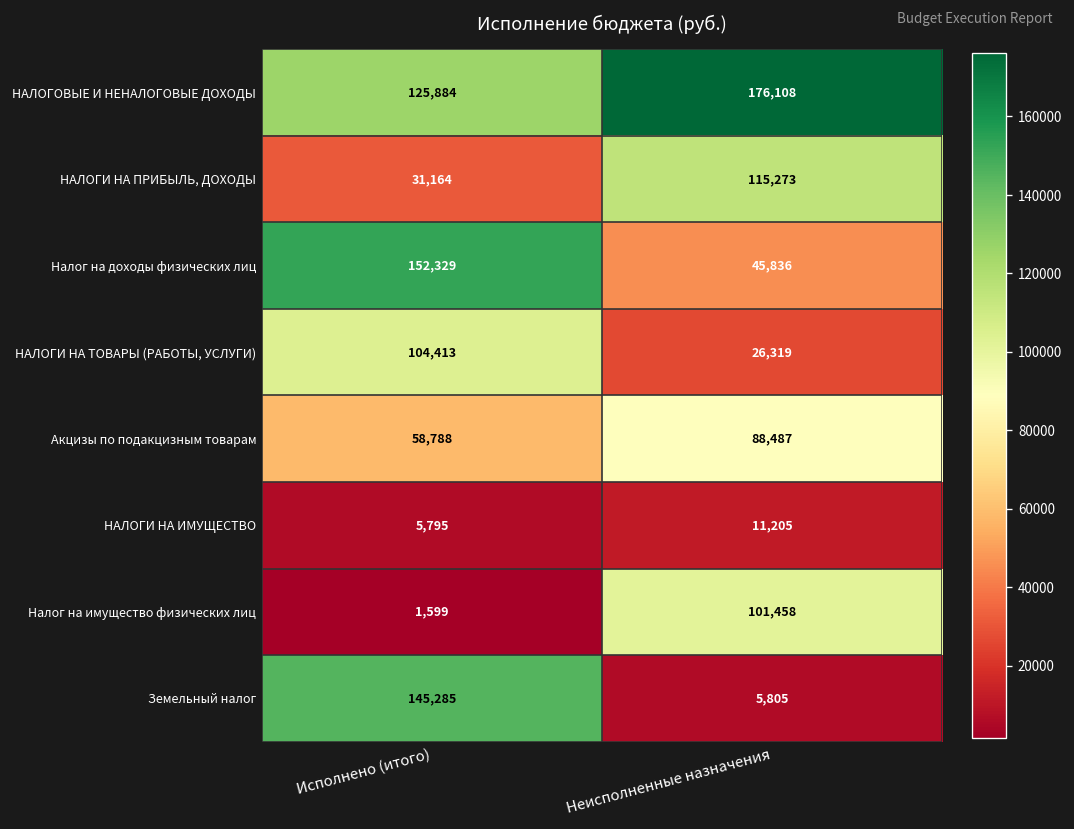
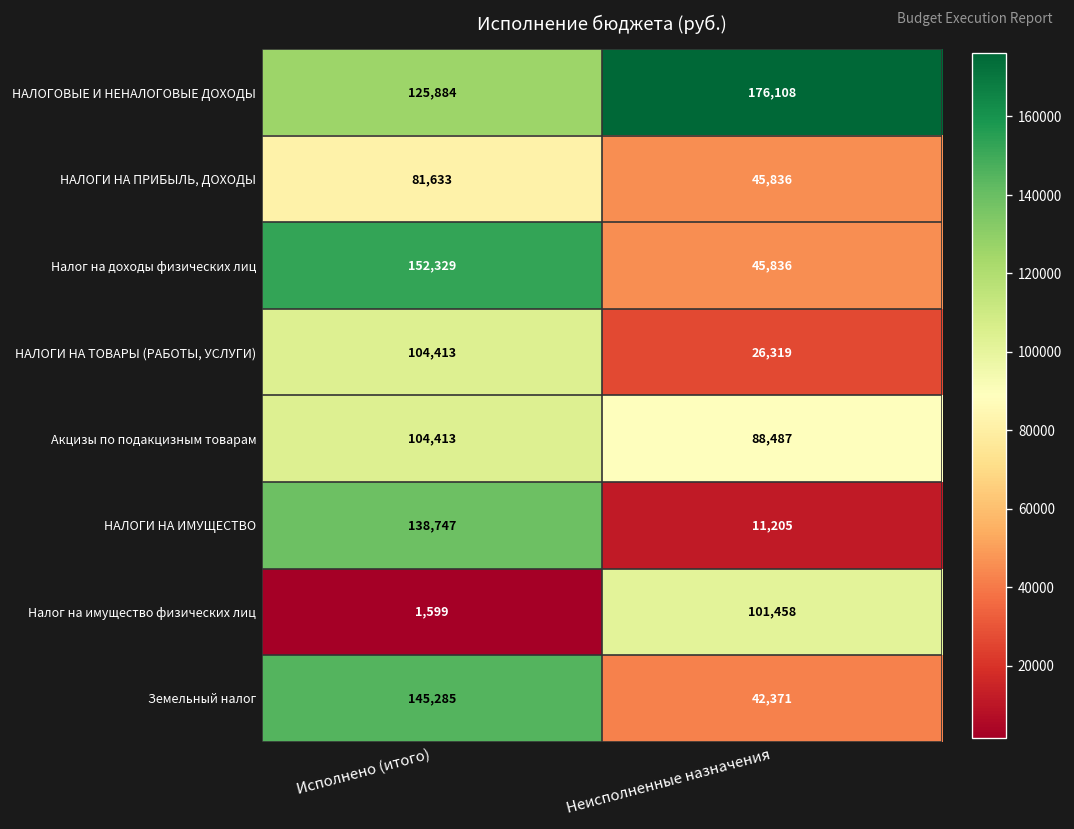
НАЛОГИ НА ПРИБЫЛЬ, ДОХОДЫ, Исполнено (итого): 31,164 -> 81,633
НАЛОГИ НА ПРИБЫЛЬ, ДОХОДЫ, Неисполненные назначения: 115,273 -> 45,836
Акцизы по подакцизным товарам, Исполнено (итого): 58,788 -> 104,413
НАЛОГИ НА ИМУЩЕСТВО, Исполнено (итого): 5,795 -> 138,747
Земельный налог, Неисполненные назначения: 5,805 -> 42,371
